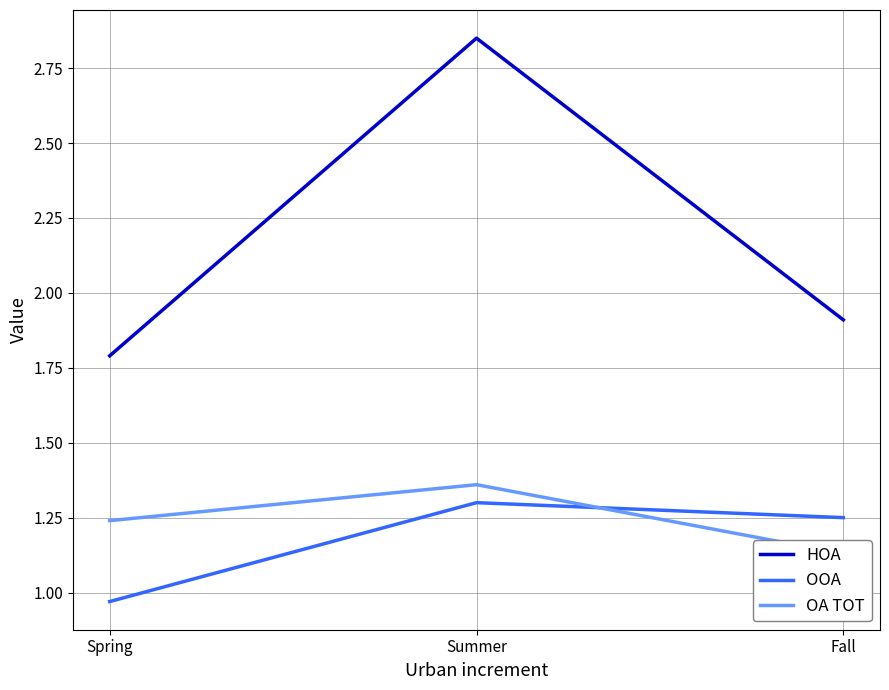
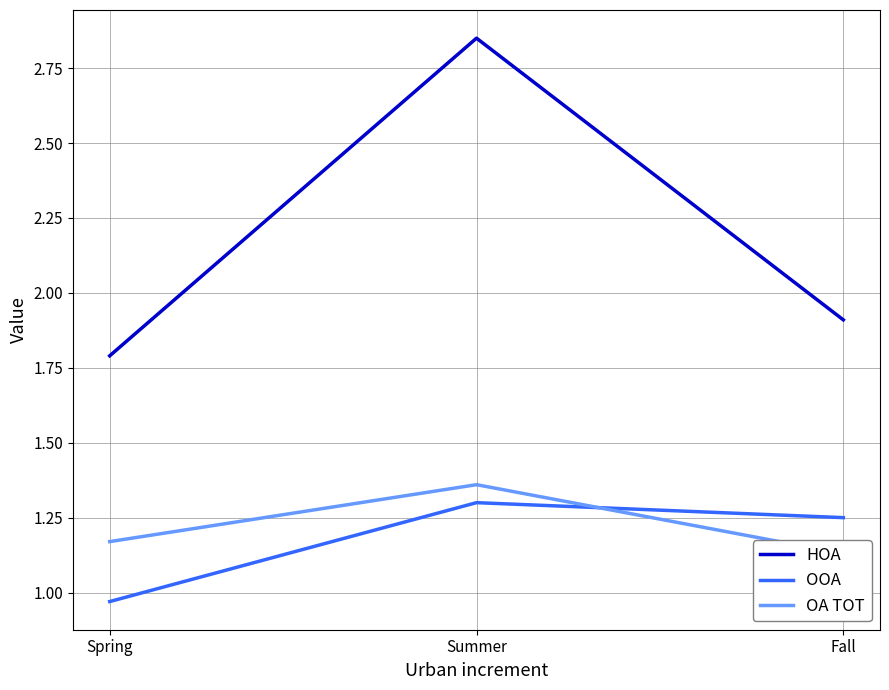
OA TOT, Spring: 1.24 -> 1.17
